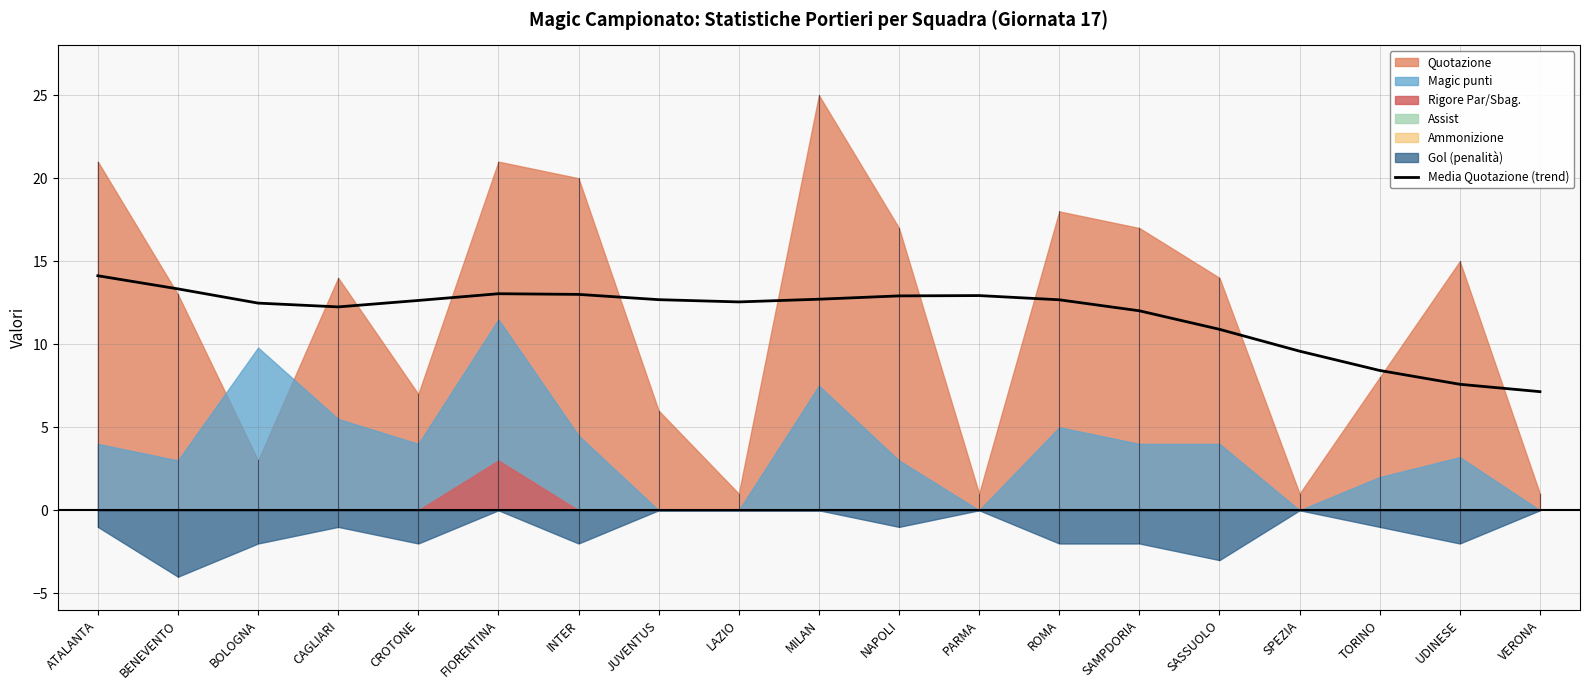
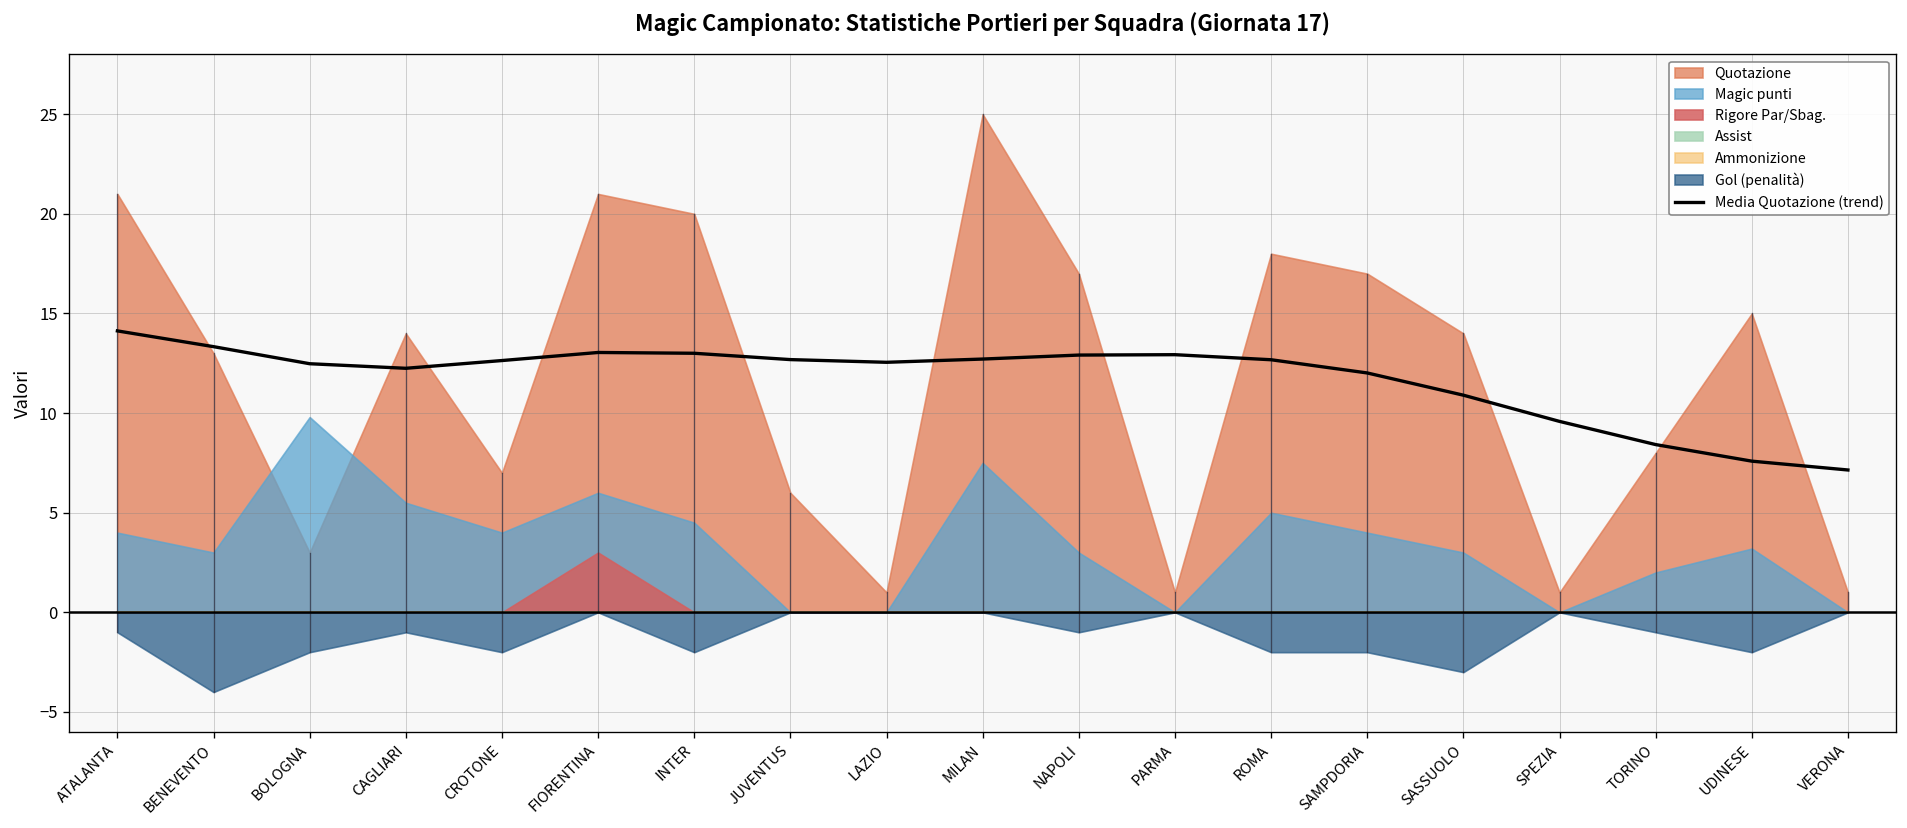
Magic punti, FIORENTINA: 11.5 -> 6.0
Magic punti, SASSUOLO: 4 -> 3
